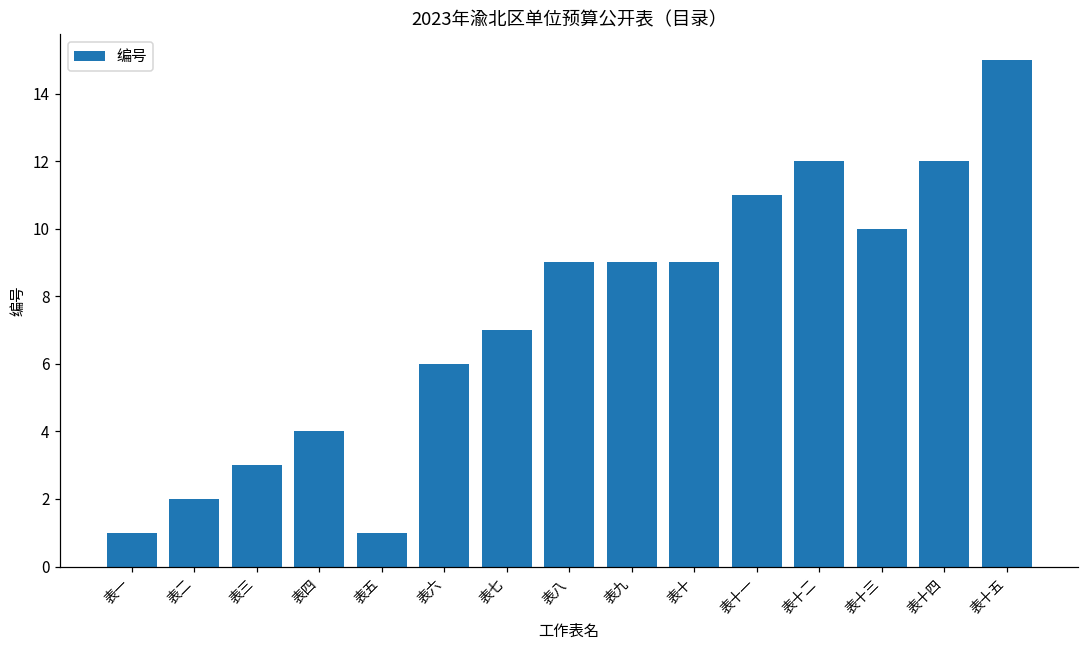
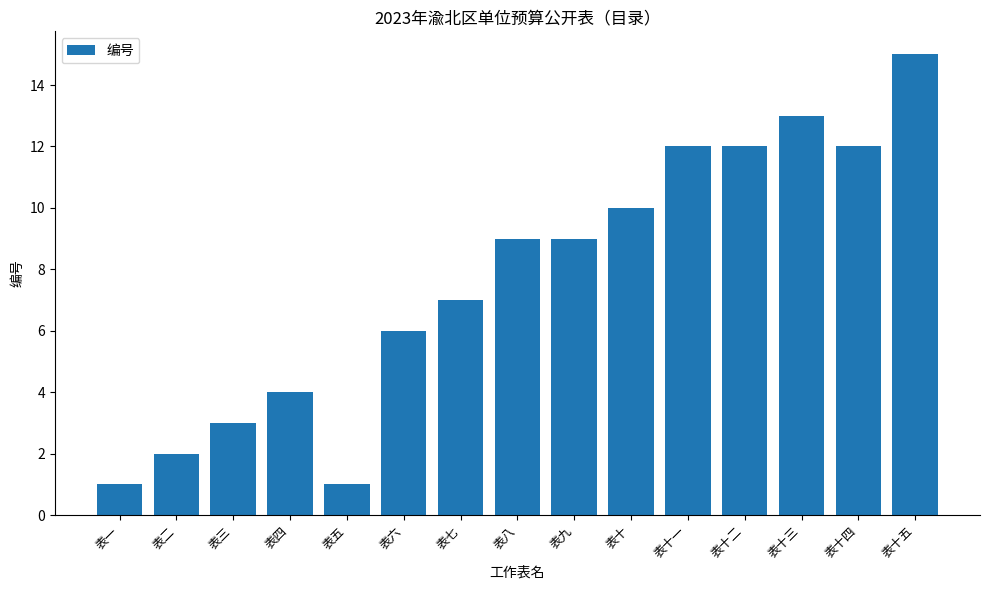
表十: 9 -> 10
表十一: 11 -> 12
表十三: 10 -> 13
